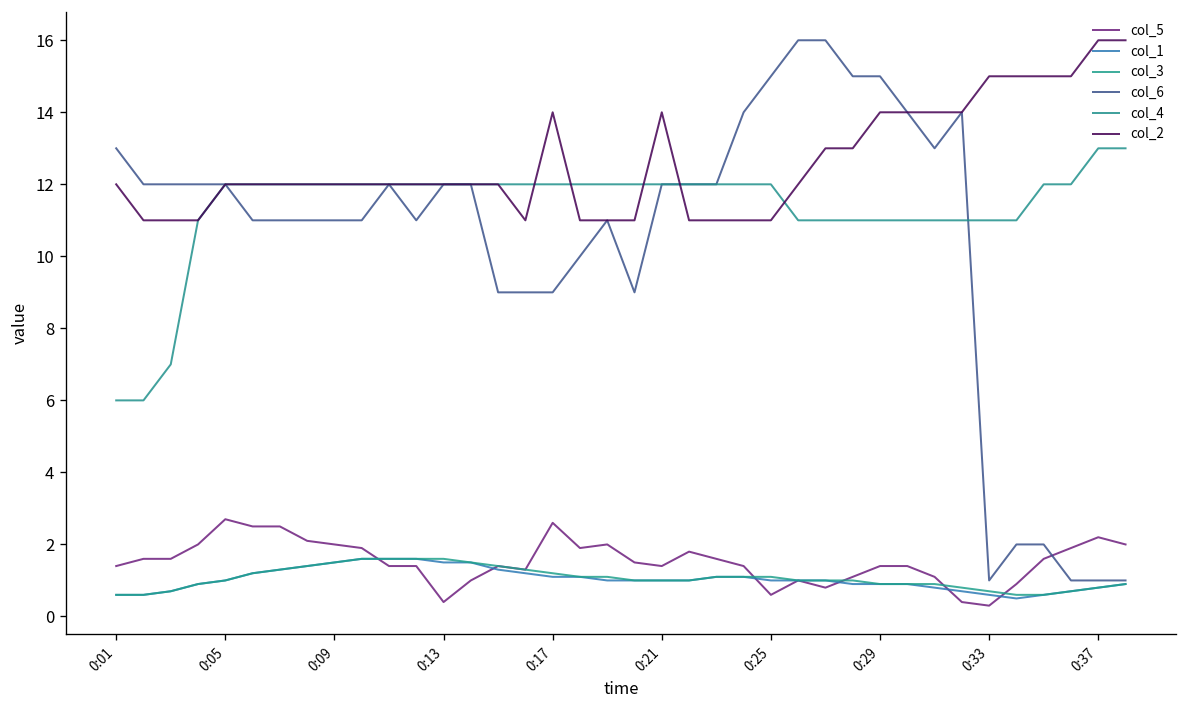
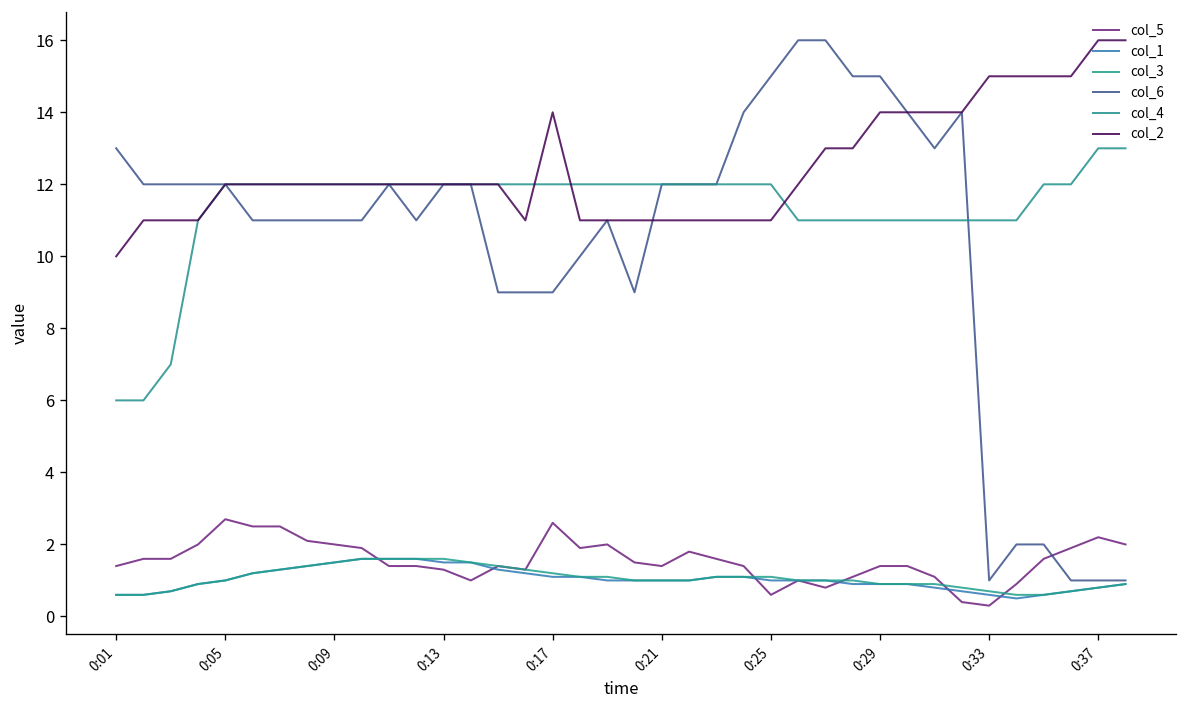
col_2, 0:01: 12 -> 10
col_5, 0:13: 0.4 -> 1.3
col_2, 0:21: 14 -> 11
